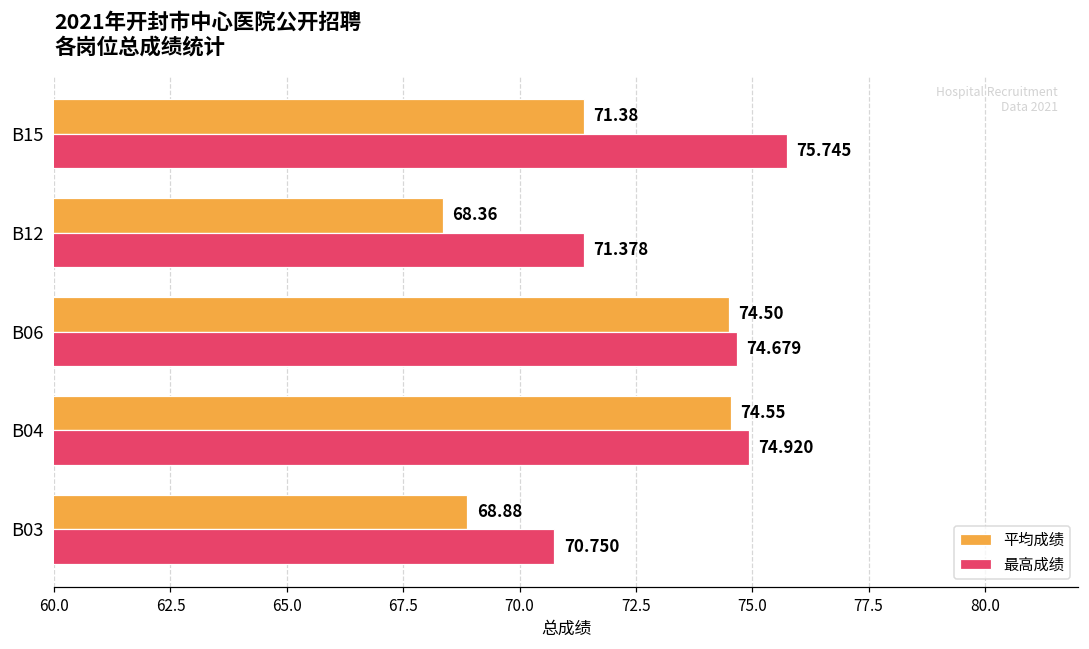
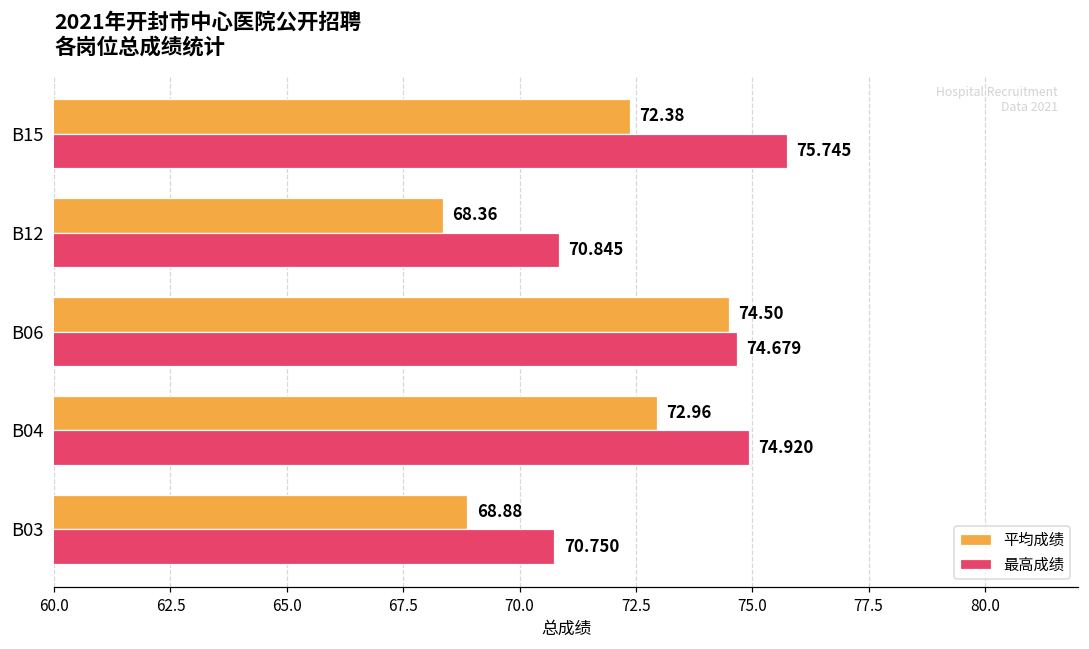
平均成绩, B15: 71.38 -> 72.38
最高成绩, B12: 71.378 -> 70.845
平均成绩, B04: 74.55 -> 72.96
